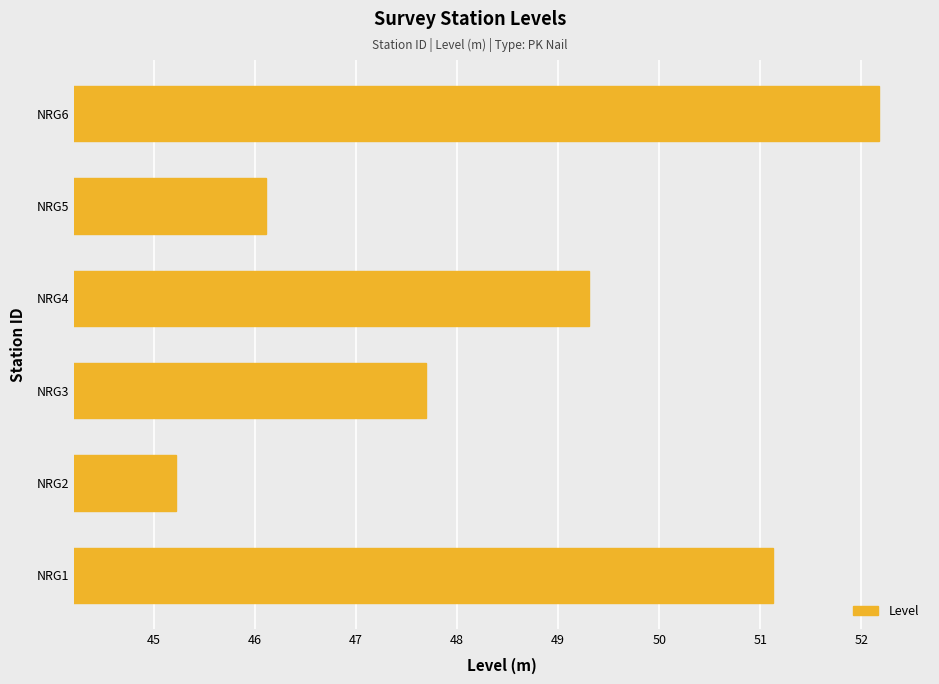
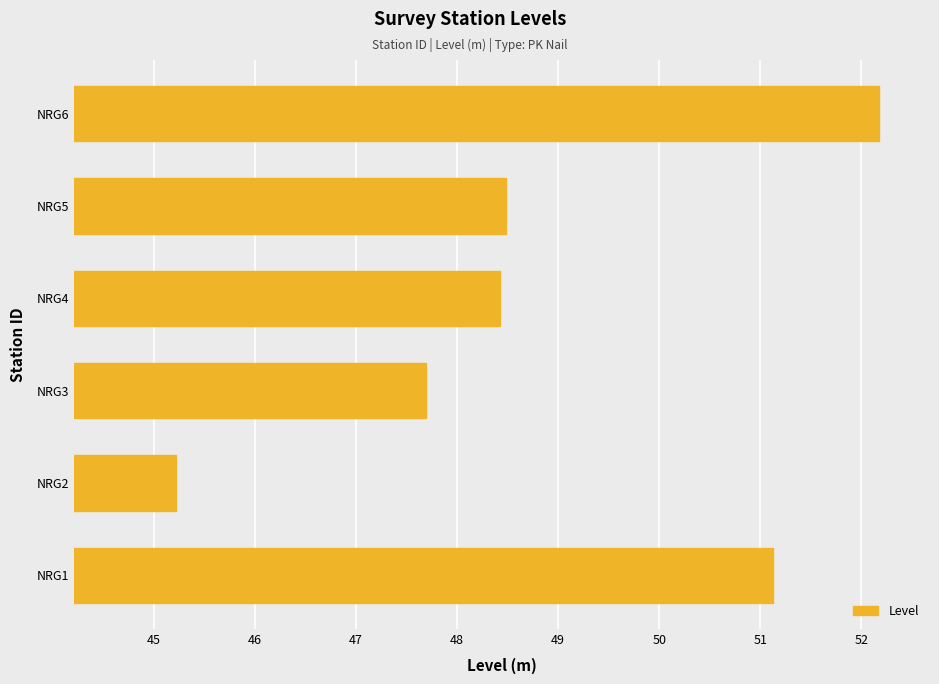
NRG5: 46.10 -> 48.48
NRG4: 49.31 -> 48.43
